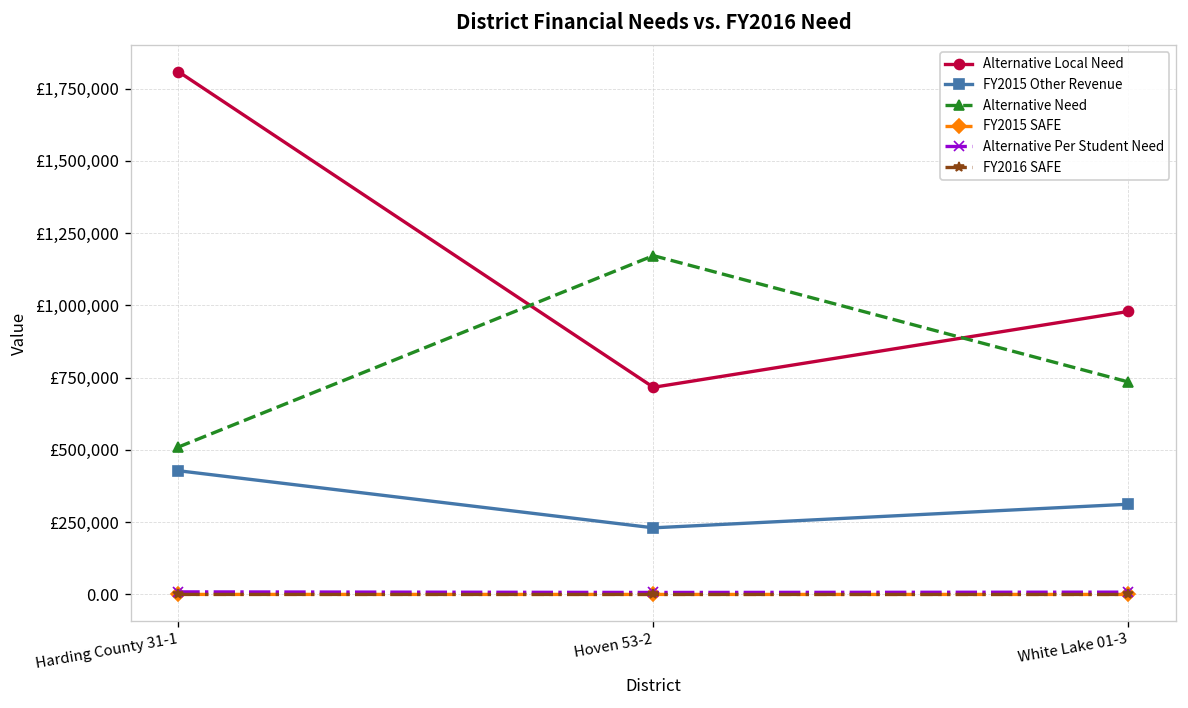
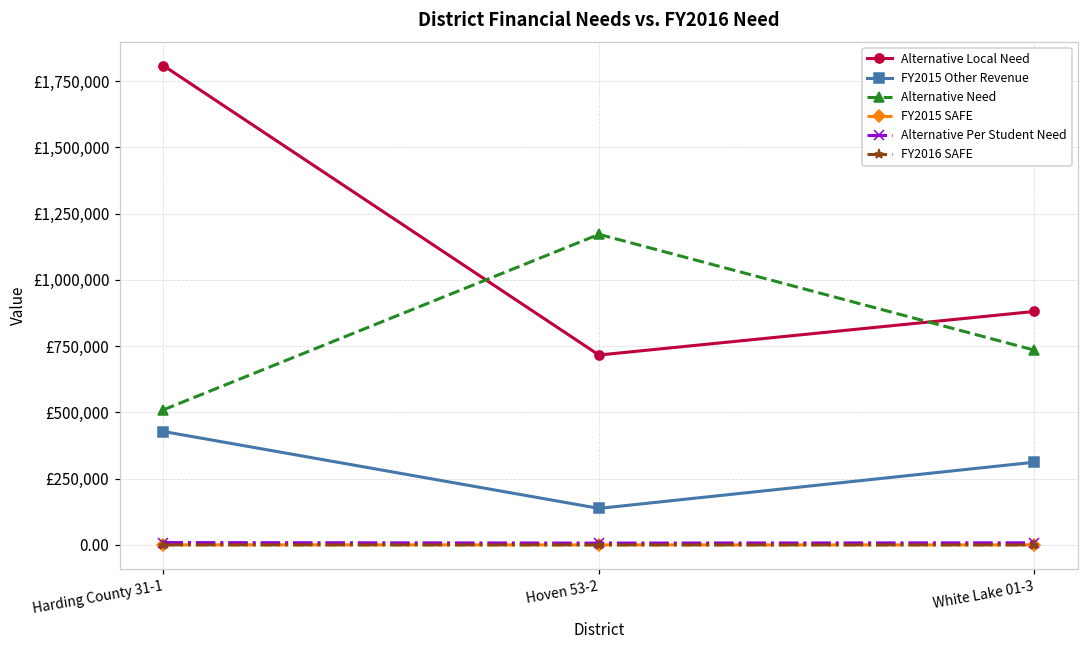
FY2015 Other Revenue, Hoven 53-2: £230,000 -> £140,000
Alternative Local Need, White Lake 01-3: £980,000 -> £880,000
